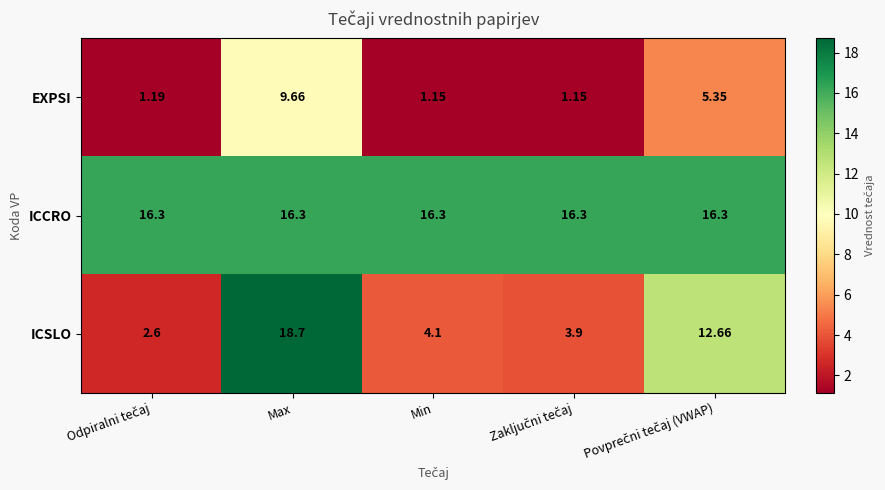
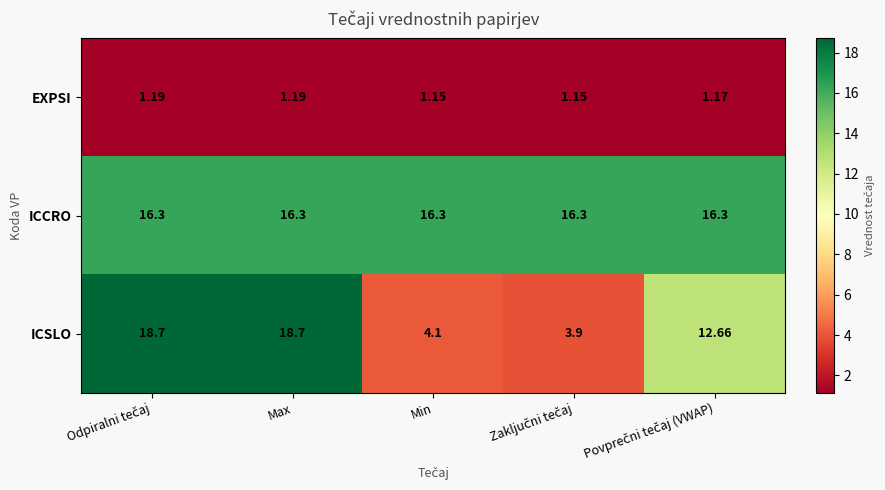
EXPSI, Max: 9.66 -> 1.19
EXPSI, Povprečni tečaj (VWAP): 5.35 -> 1.17
ICSLO, Odpiralni tečaj: 2.6 -> 18.7
